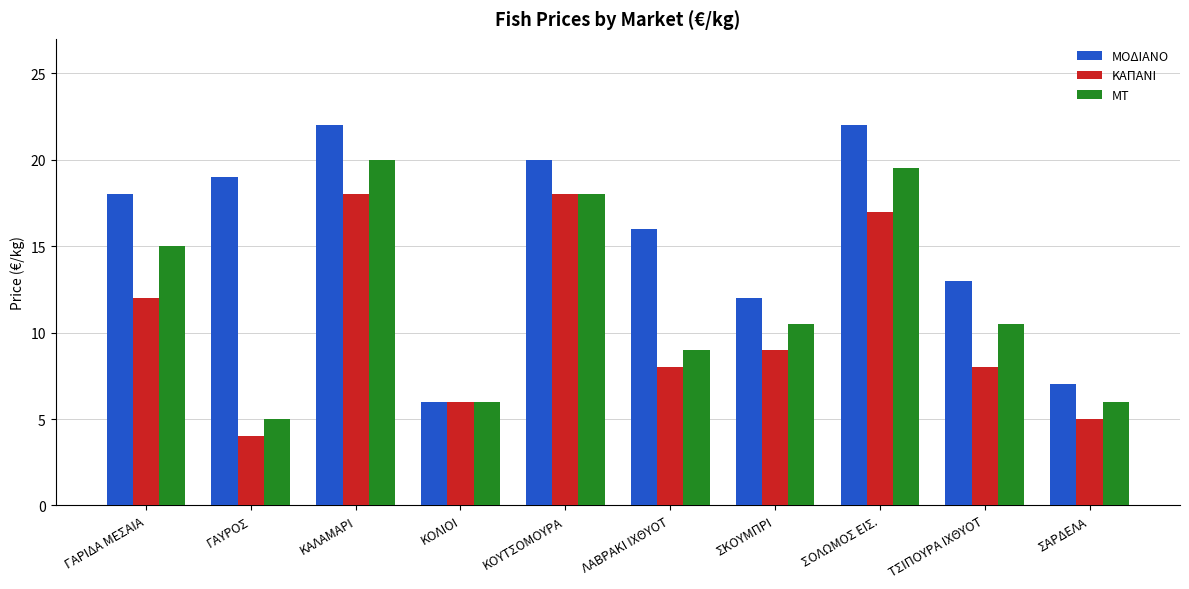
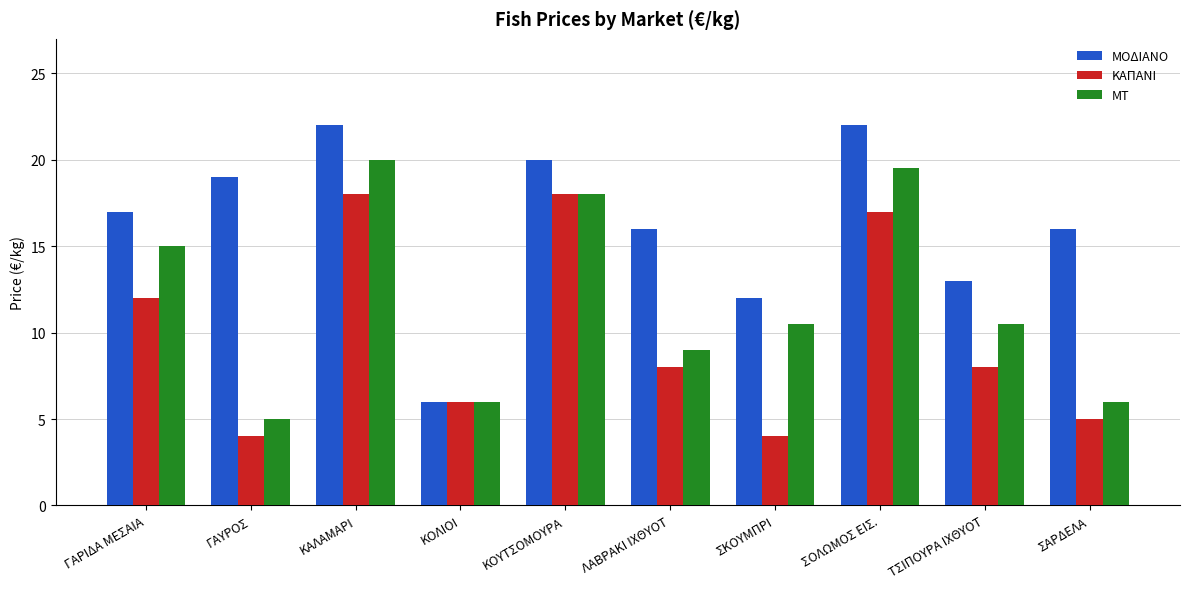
ΜΟΔΙΑΝΟ, ΓΑΡΙΔΑ ΜΕΣΑΙΑ: 18 -> 17
ΚΑΠΑΝΙ, ΣΚΟΥΜΠΡΙ: 9 -> 4
ΜΟΔΙΑΝΟ, ΣΑΡΔΕΛΑ: 7 -> 16
